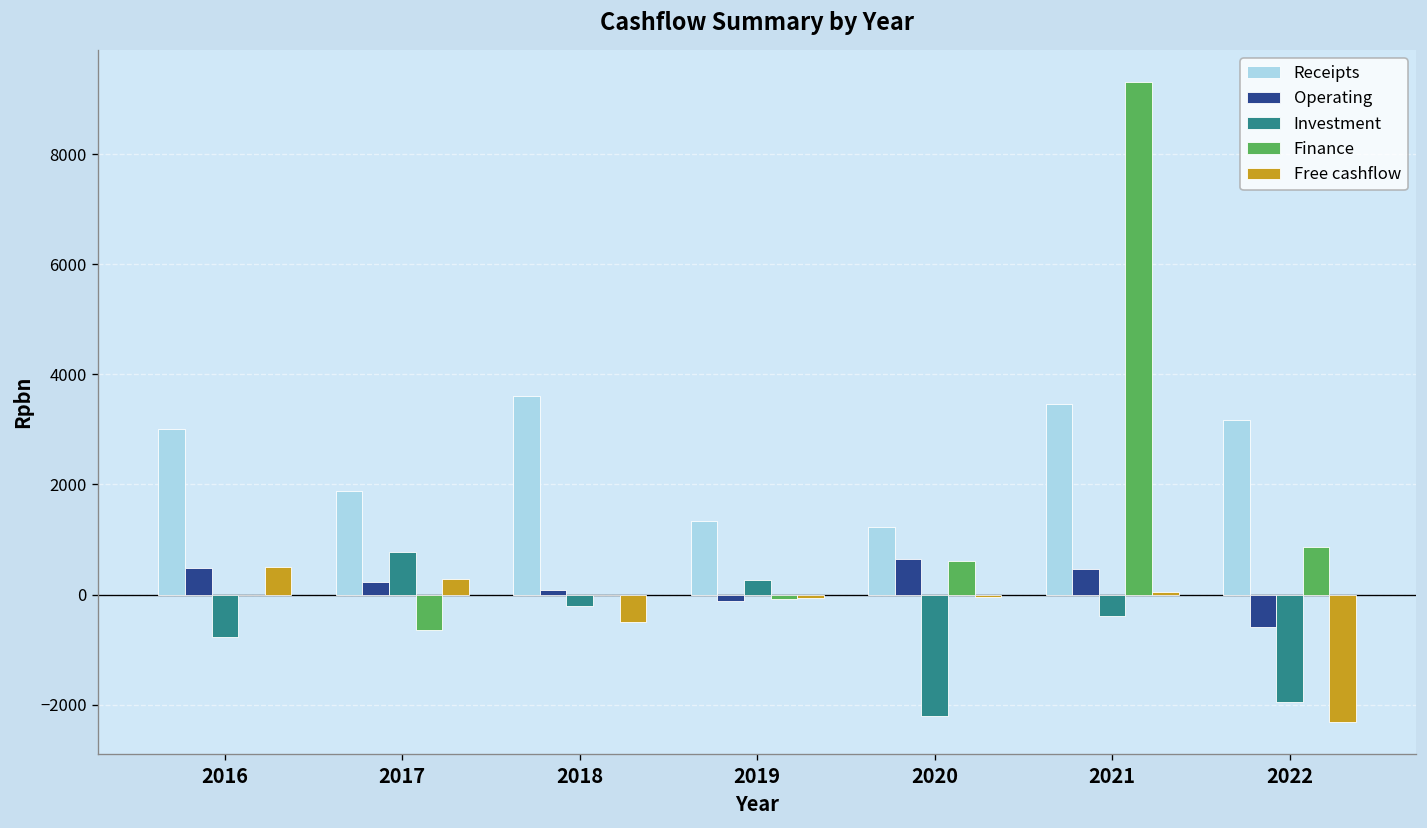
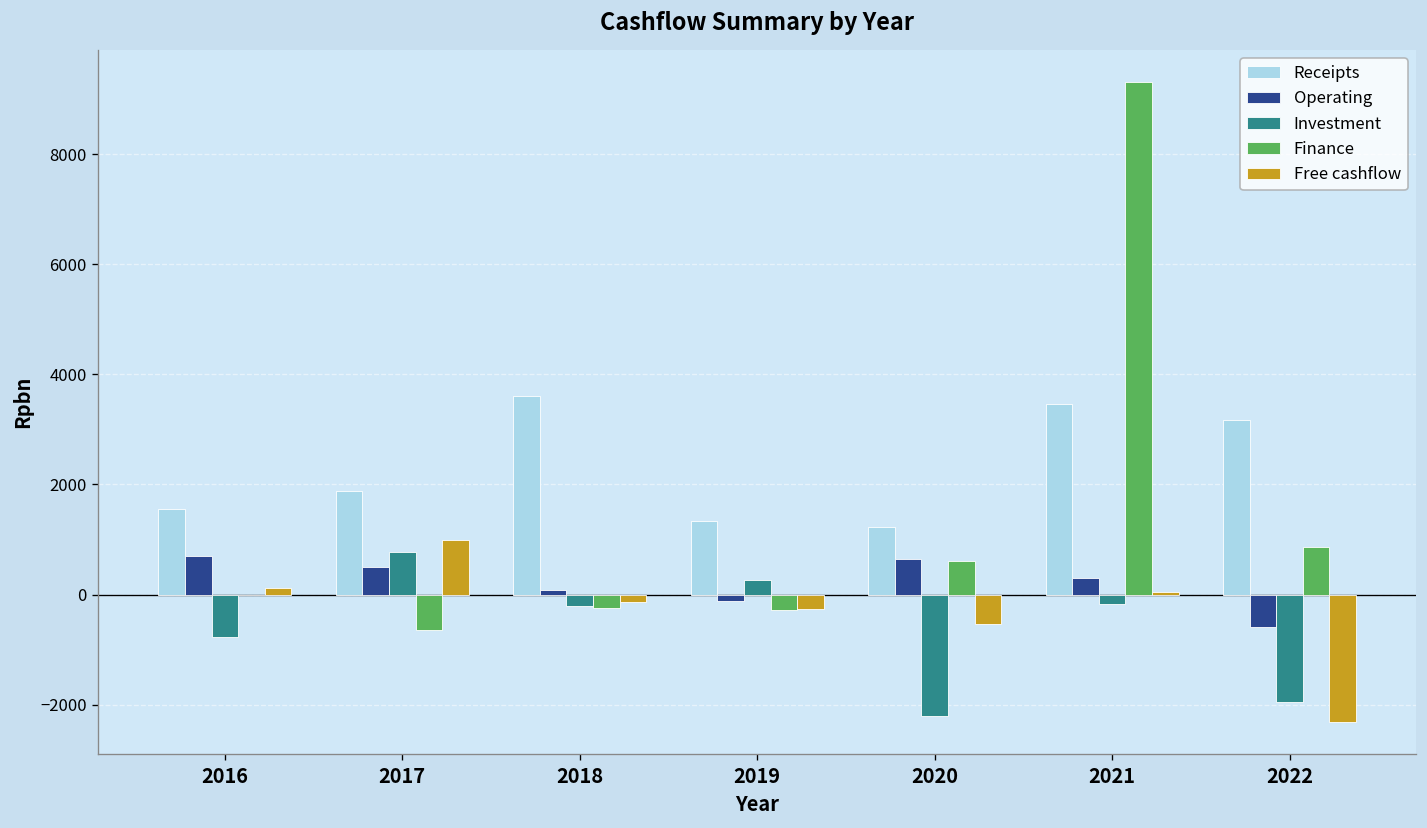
Receipts, 2016: 3000 -> 1600
Operating, 2016: 500 -> 700
Free cashflow, 2016: 500 -> 100
Operating, 2017: 200 -> 500
Free cashflow, 2017: 300 -> 1000
Finance, 2018: 0 -> -200
Free cashflow, 2018: -500 -> -100
Finance, 2019: -100 -> -300
Free cashflow, 2019: -100 -> -300
Free cashflow, 2020: 0 -> -500
Operating, 2021: 500 -> 300
Investment, 2021: -400 -> -200
